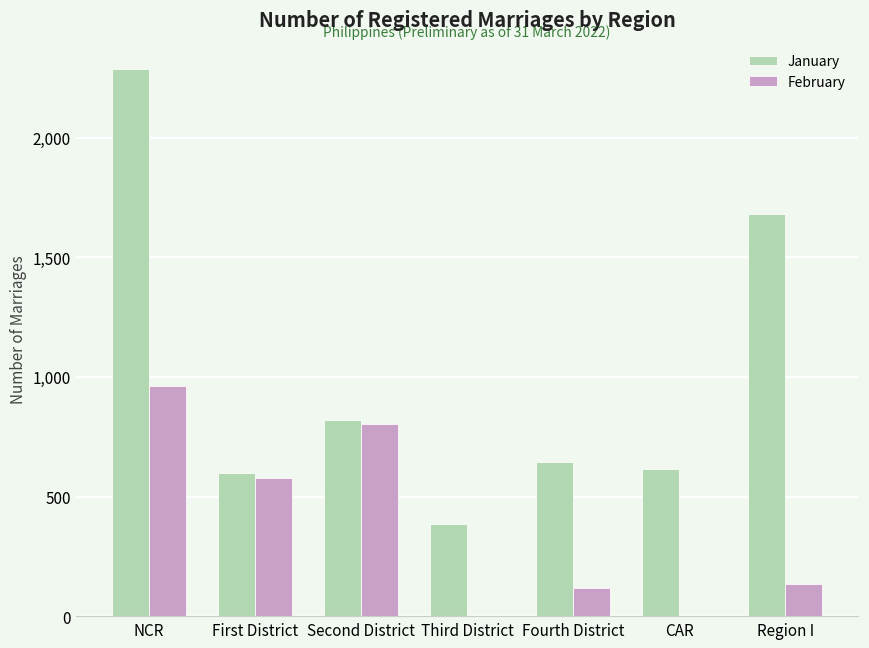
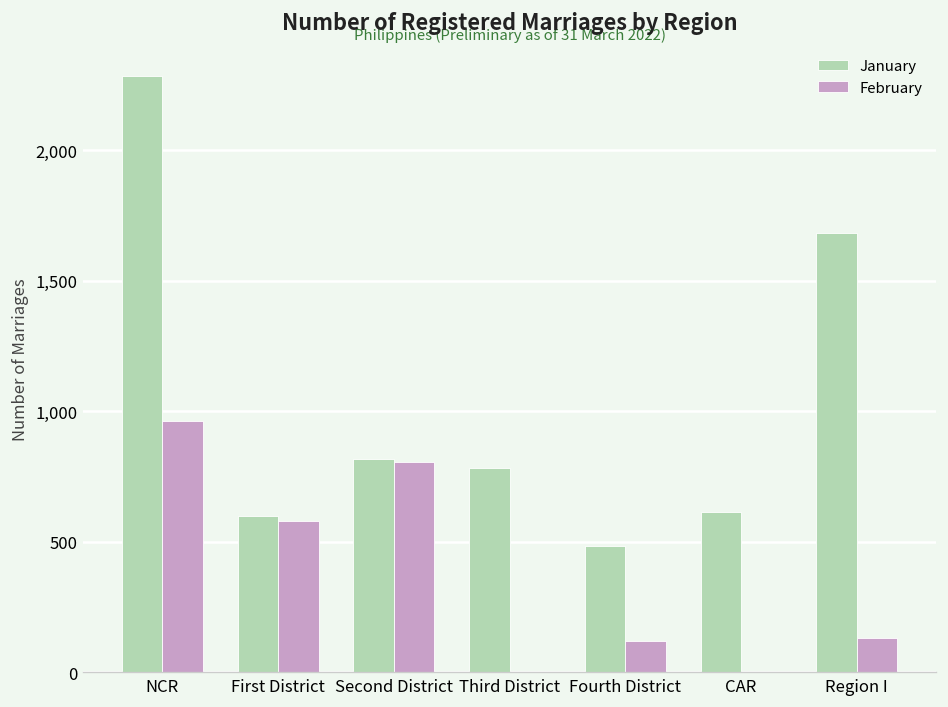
January, Third District: 390 -> 780
January, Fourth District: 650 -> 480
